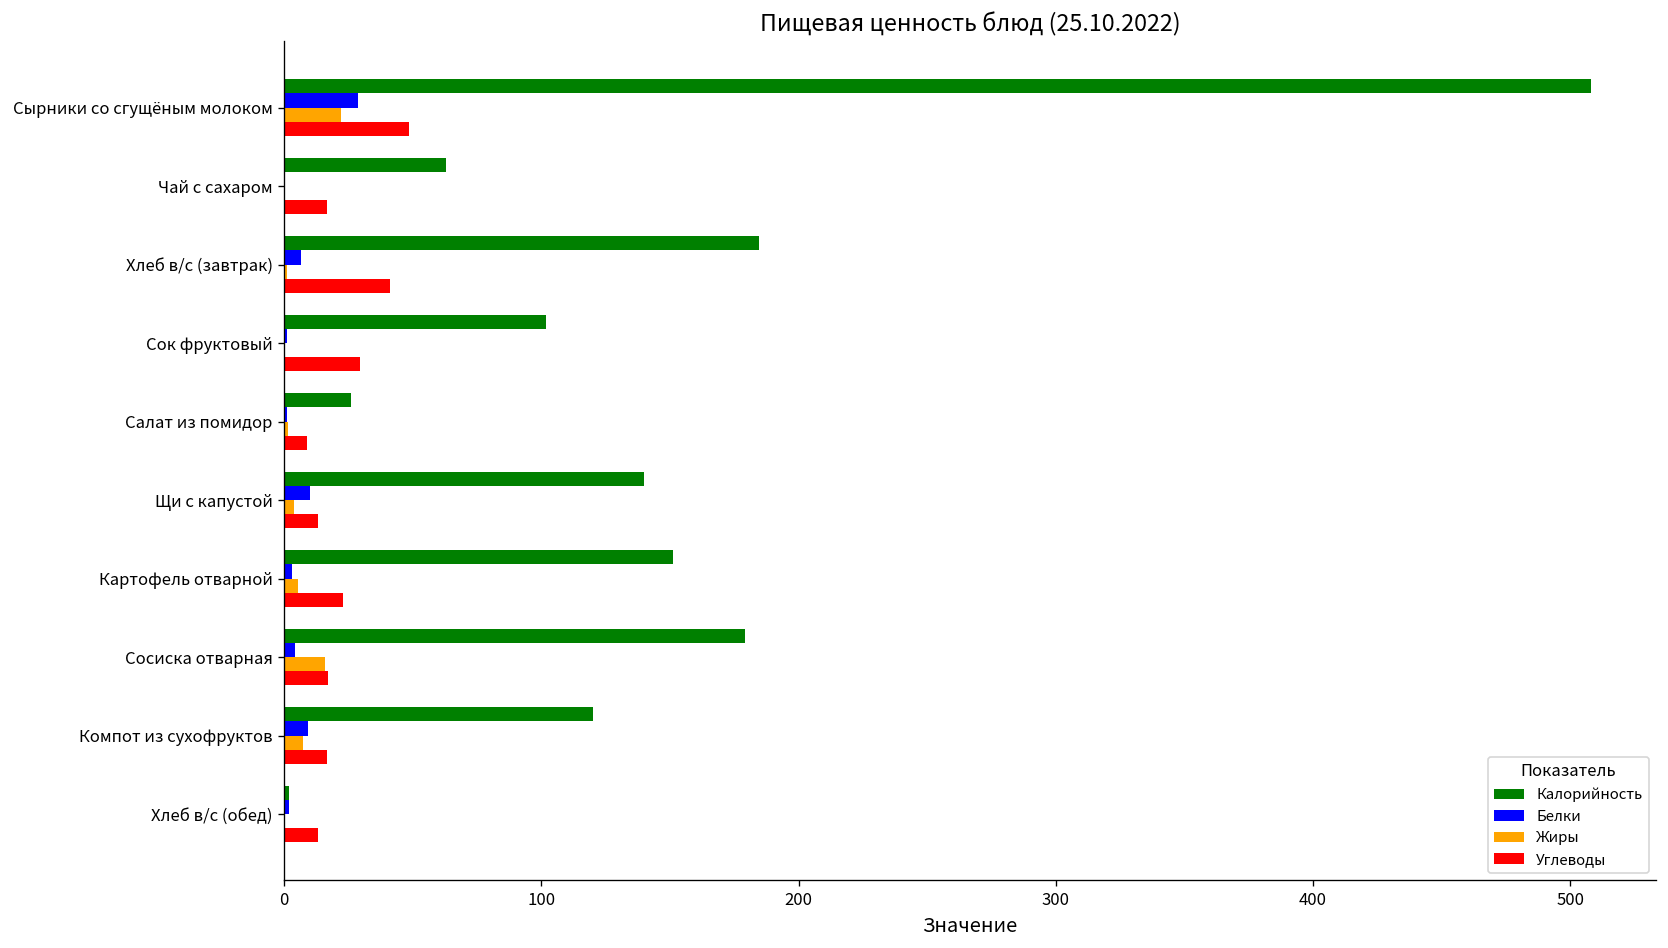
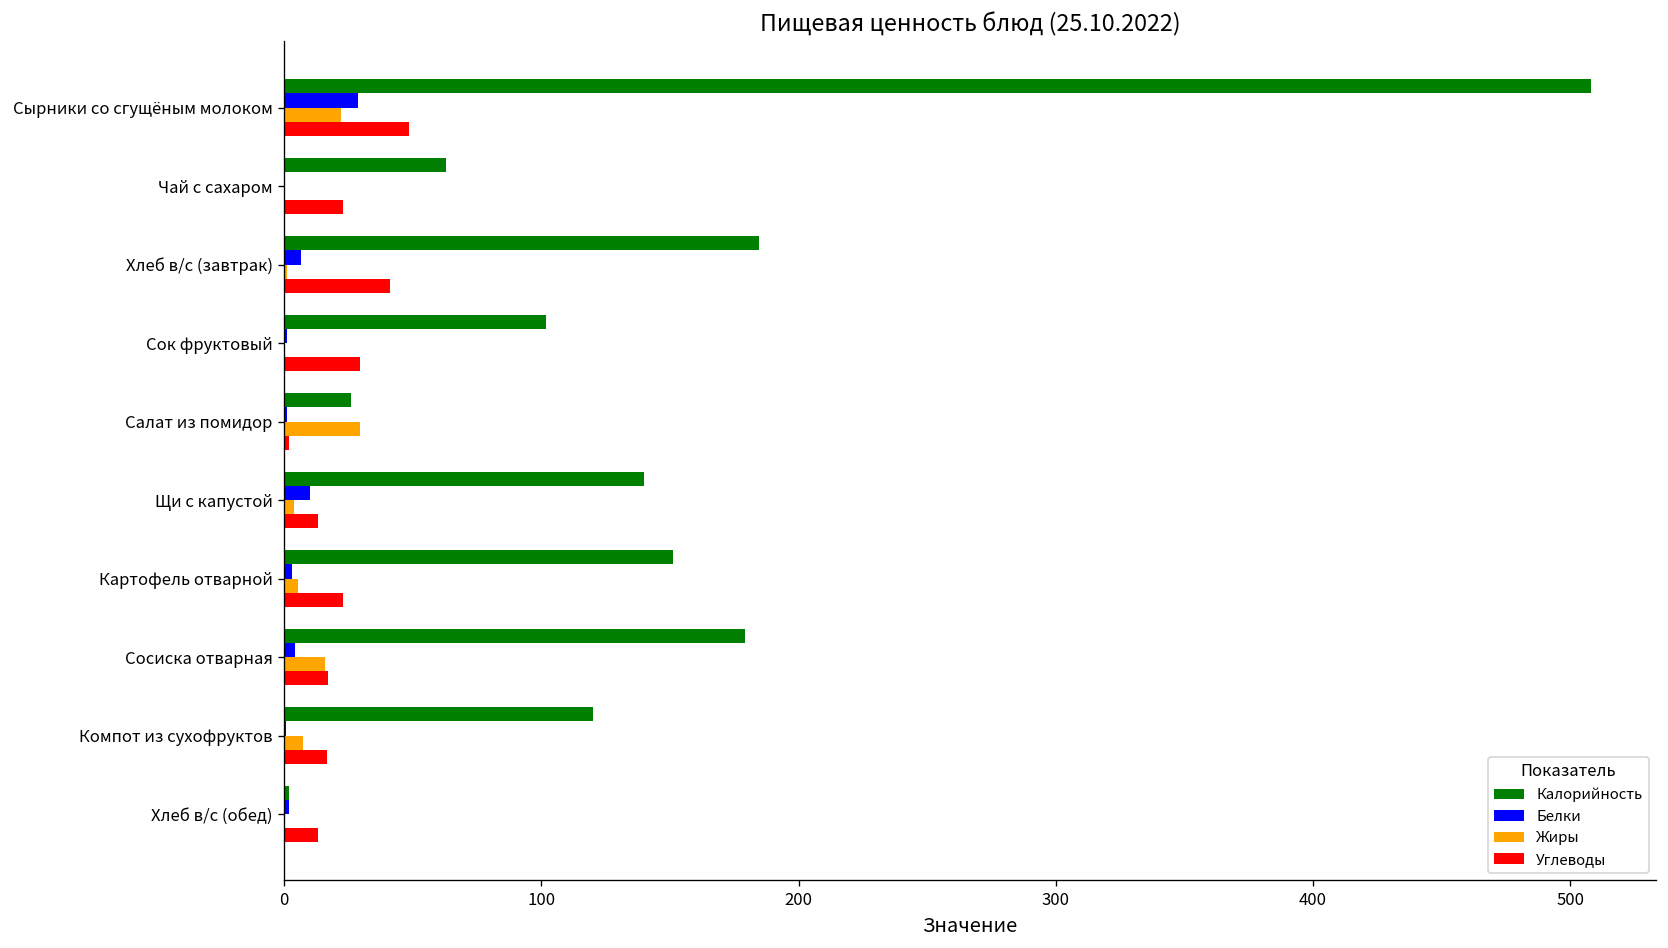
Углеводы, Чай с сахаром: 17 -> 23
Жиры, Салат из помидор: 2 -> 29
Углеводы, Салат из помидор: 9 -> 2
Белки, Компот из сухофруктов: 9 -> 1
